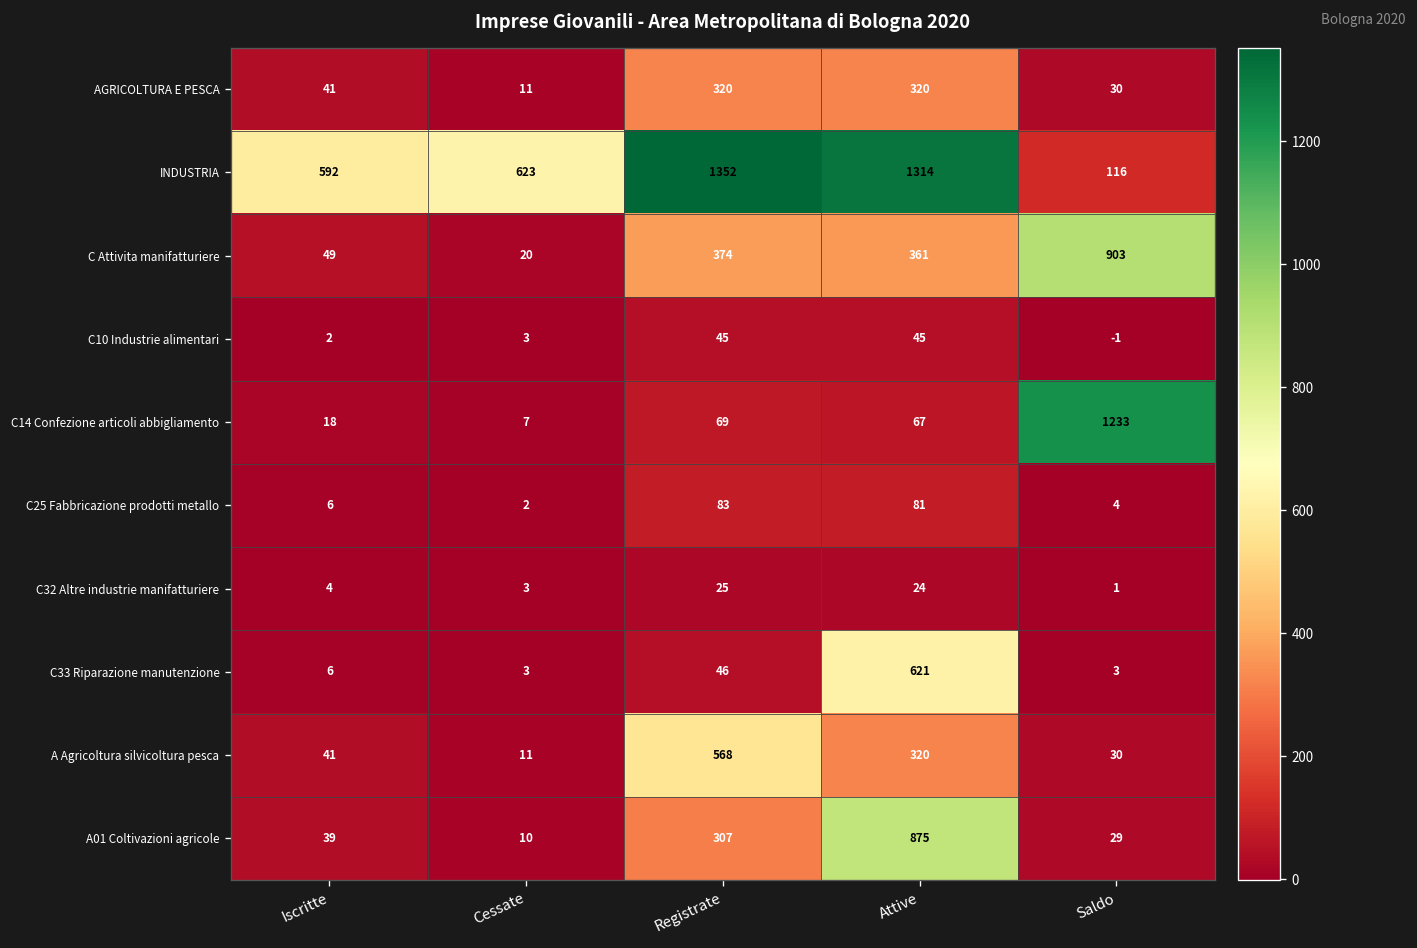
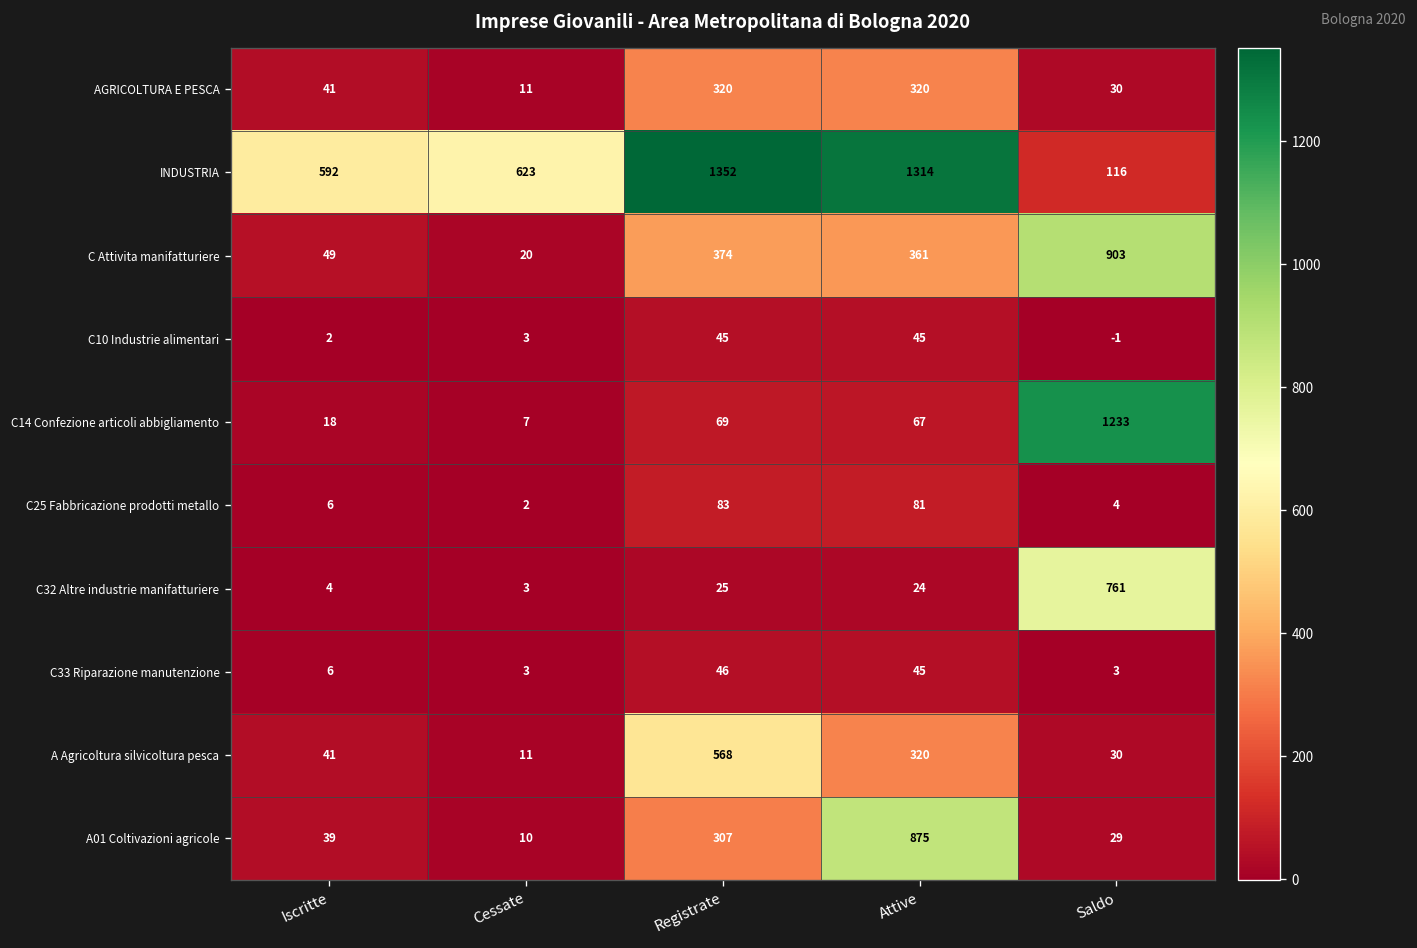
C32 Altre industrie manifatturiere, Saldo: 1 -> 761
C33 Riparazione manutenzione, Attive: 621 -> 45
